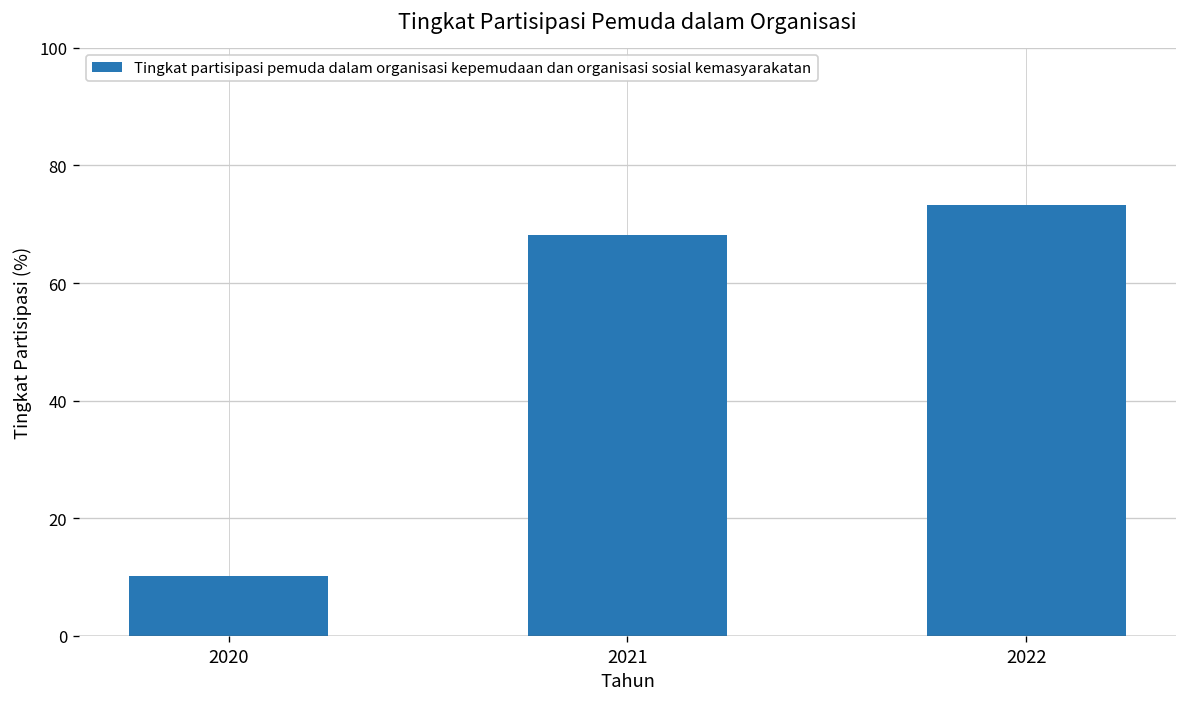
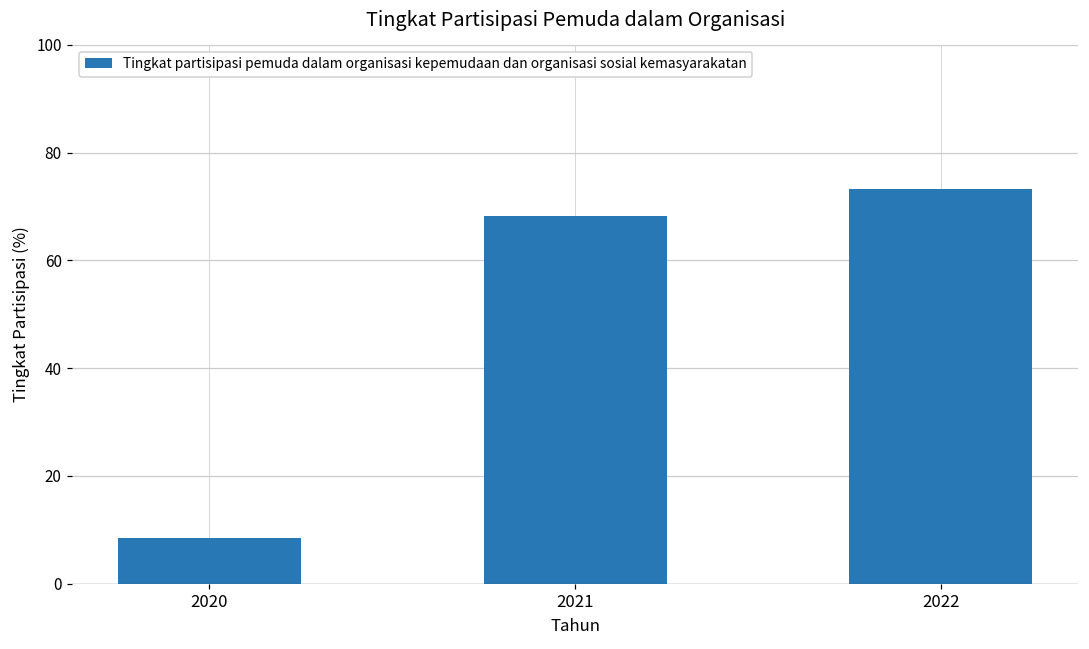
2020: 10 -> 9
